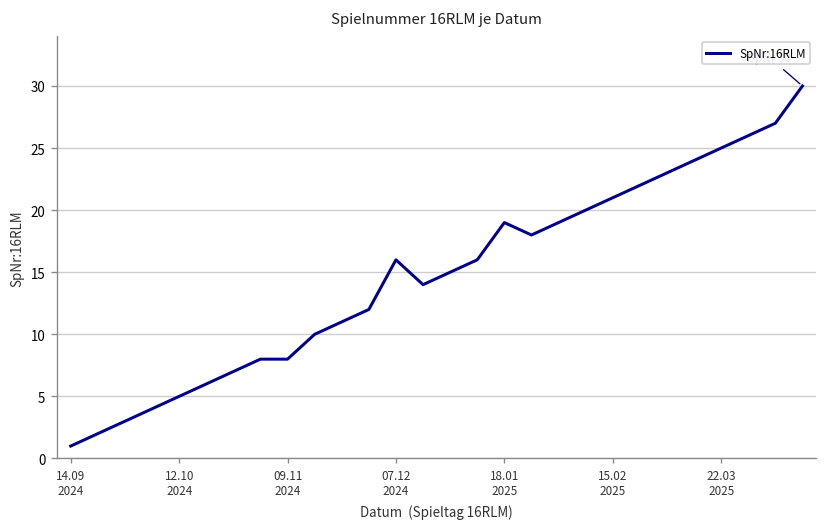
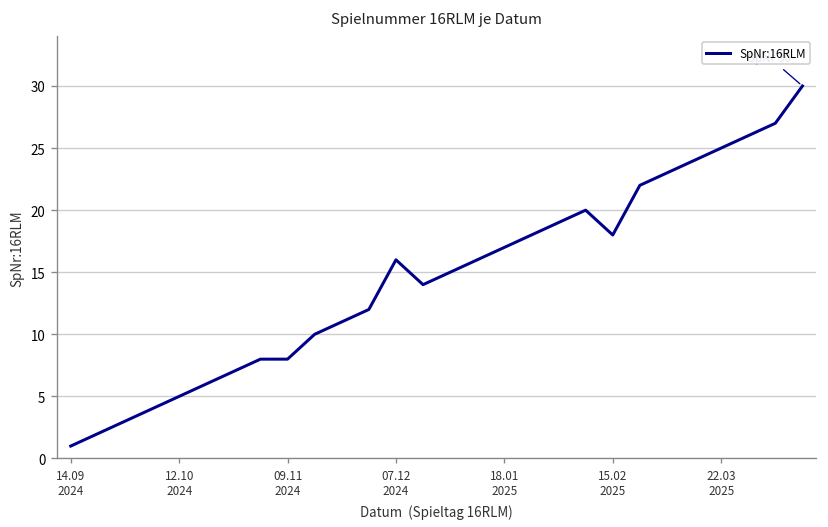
18.01 2025: 19 -> 17
15.02 2025: 21 -> 18
